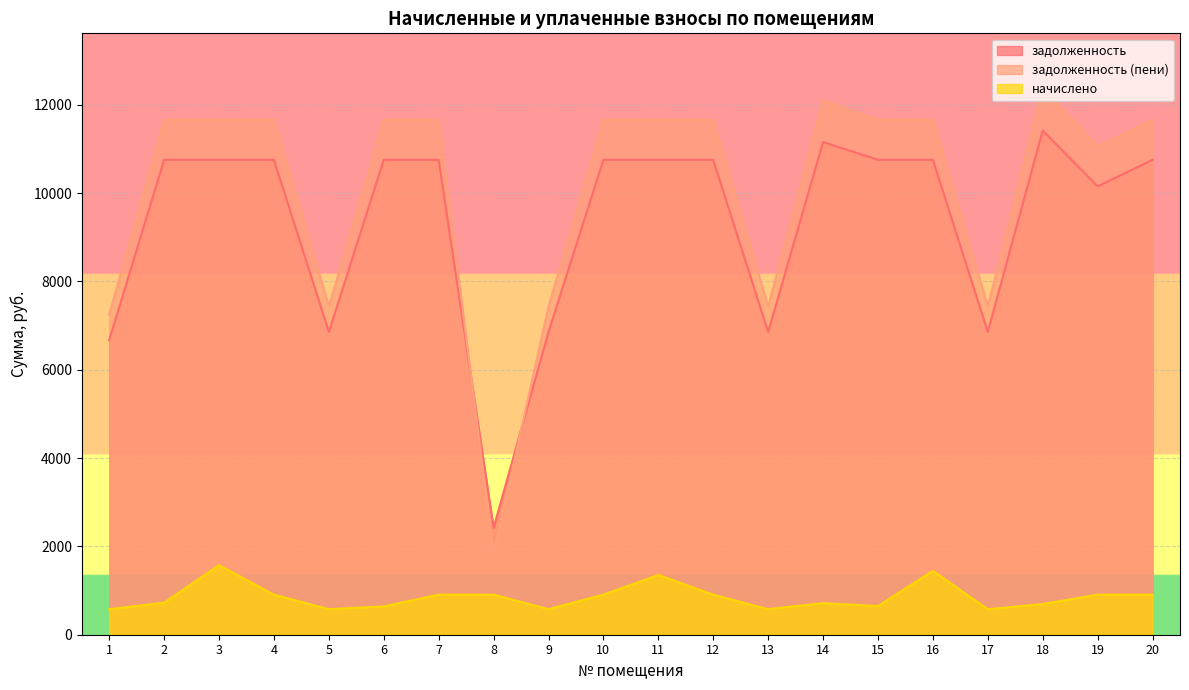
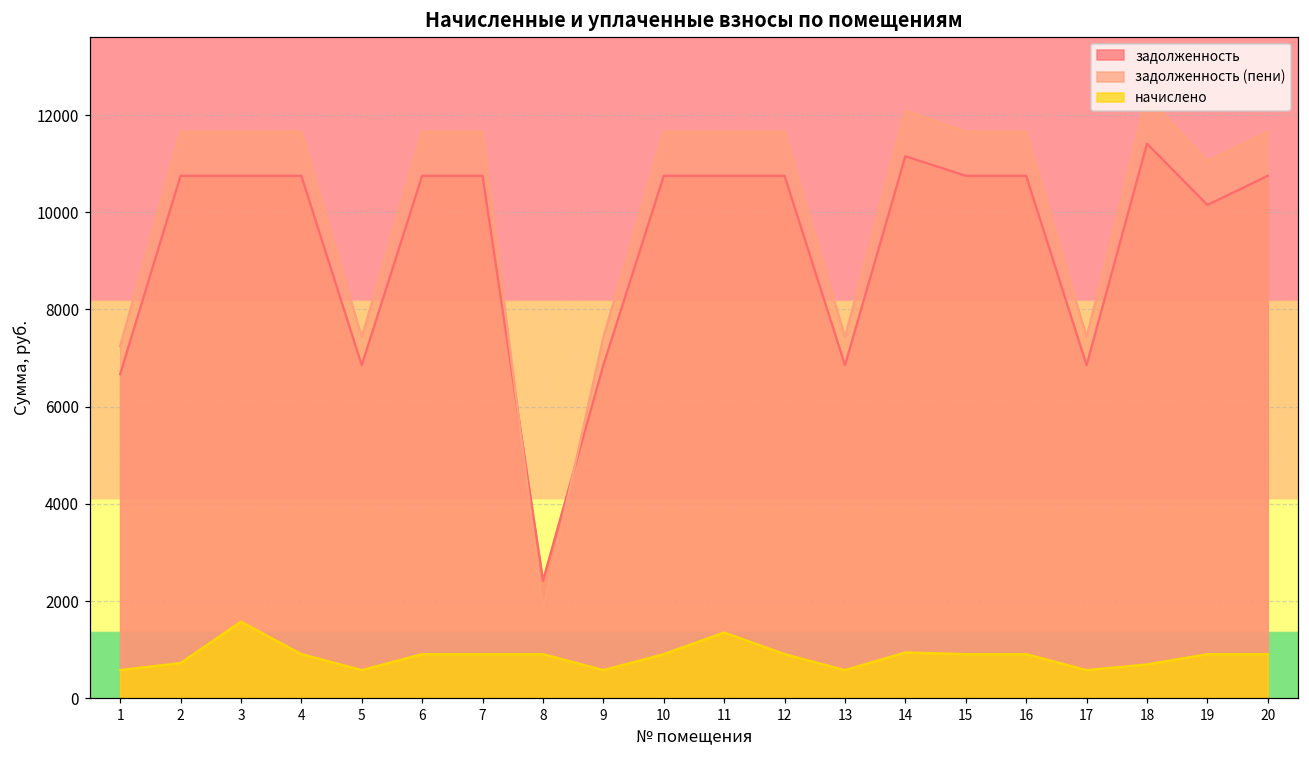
начислено, 6: 600 -> 900
начислено, 14: 700 -> 900
начислено, 15: 600 -> 900
начислено, 16: 1400 -> 900
